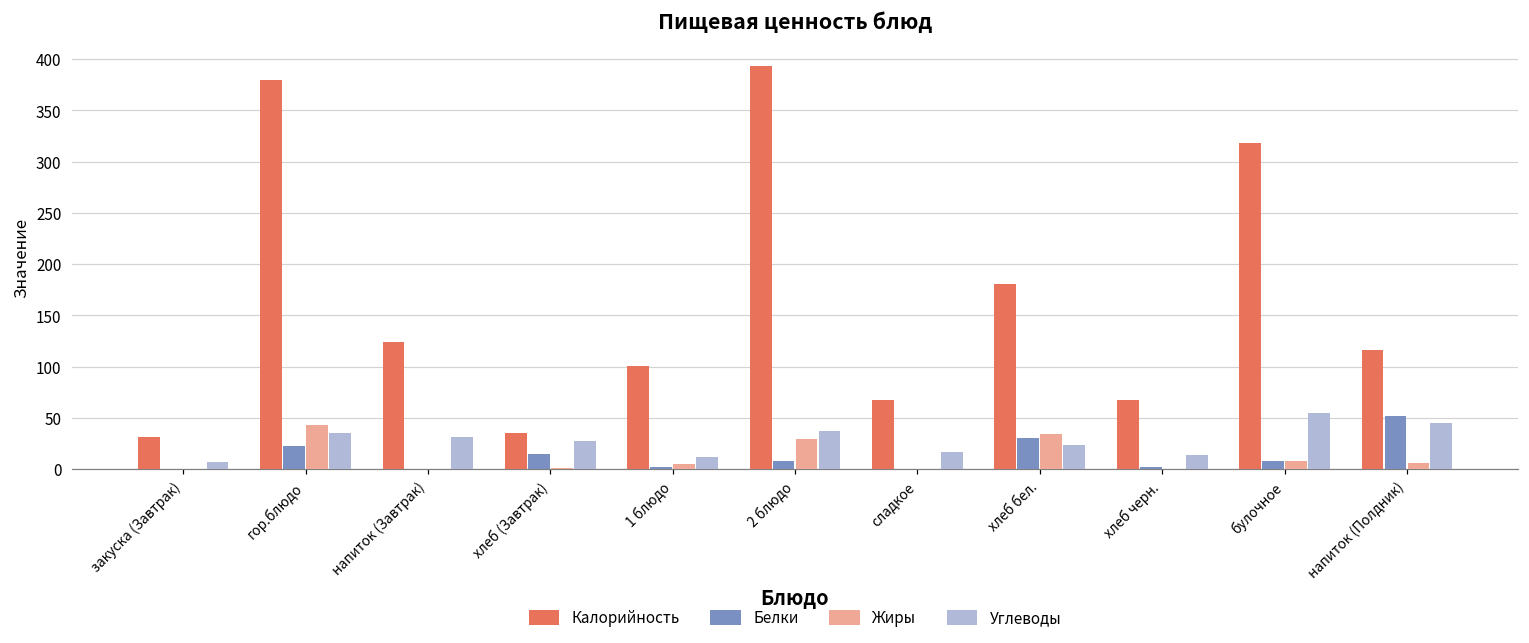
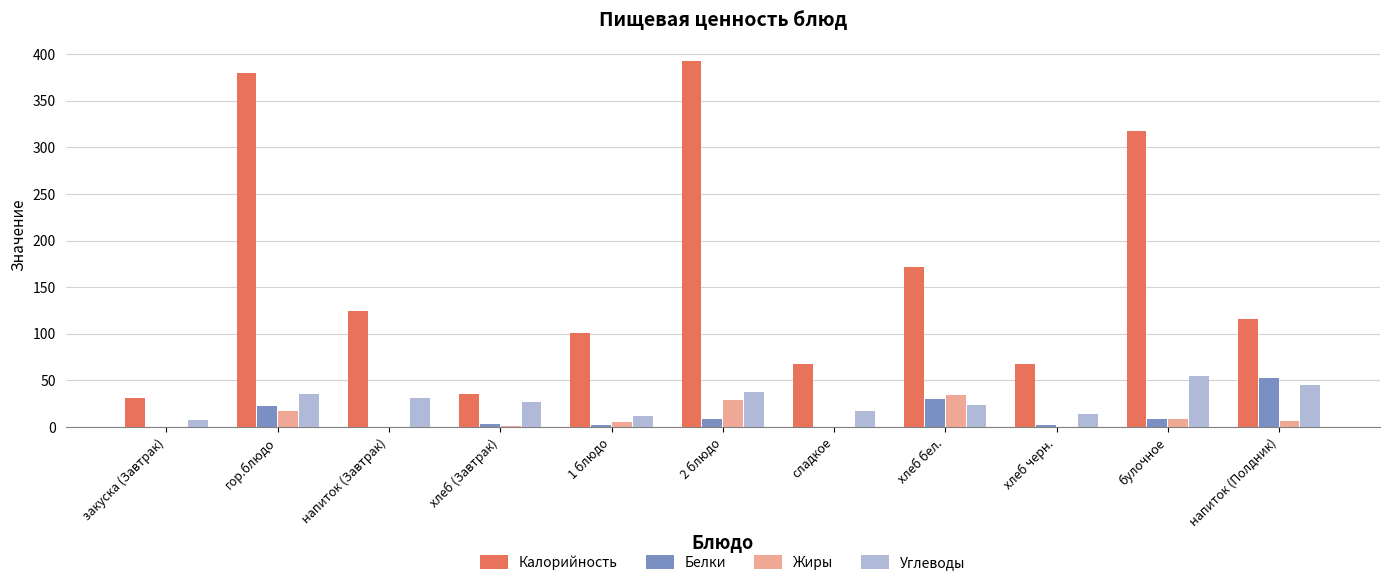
Жиры, гор.блюдо: 40 -> 20
Белки, хлеб (Завтрак): 20 -> 0
Калорийность, хлеб бел.: 180 -> 170
